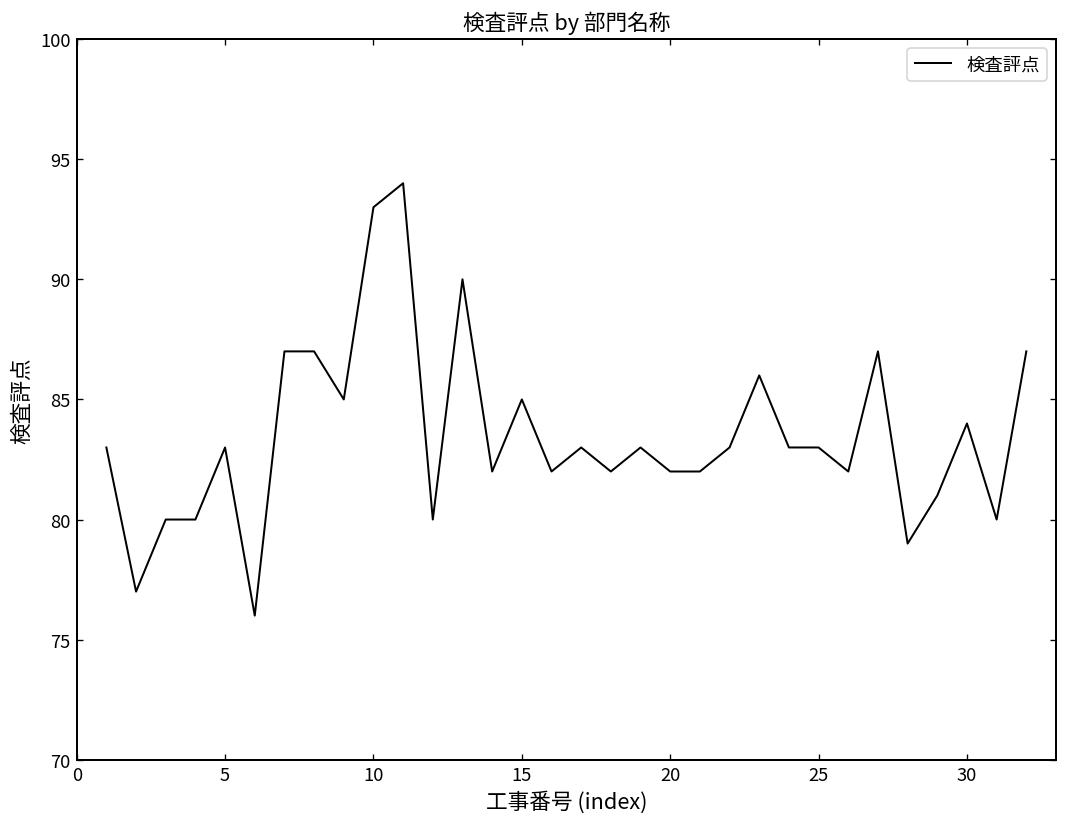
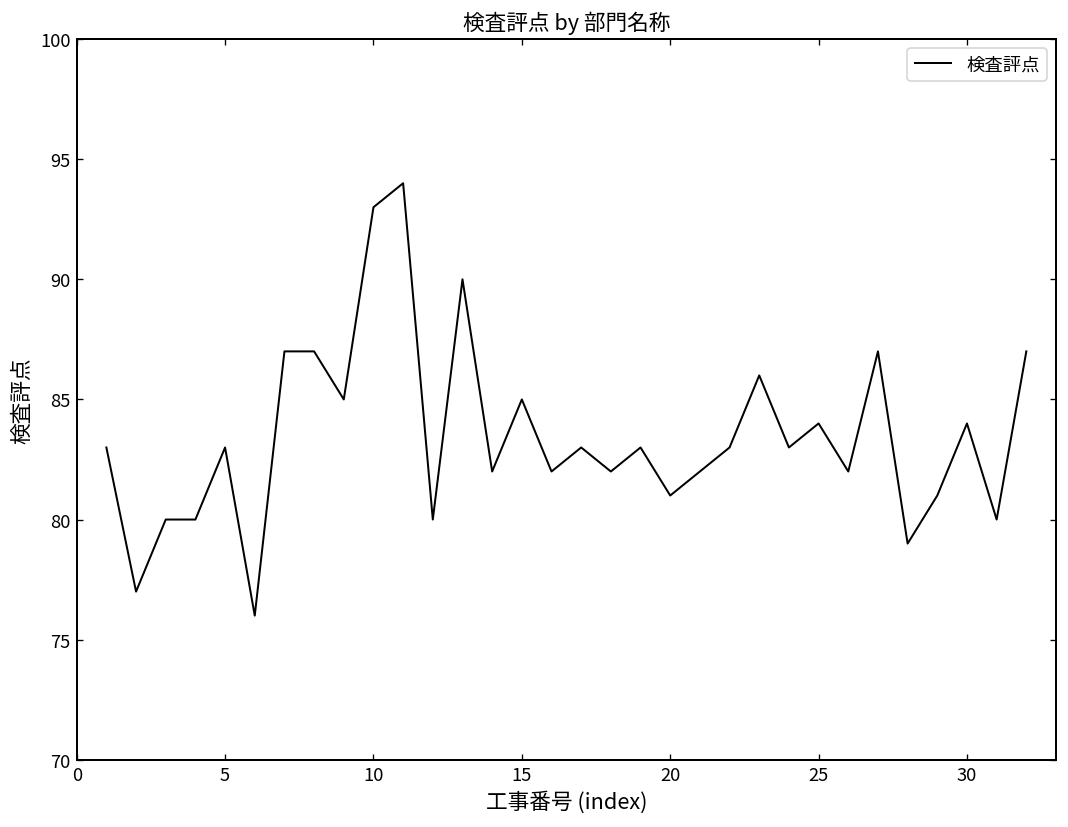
20: 82 -> 81
25: 83 -> 84
